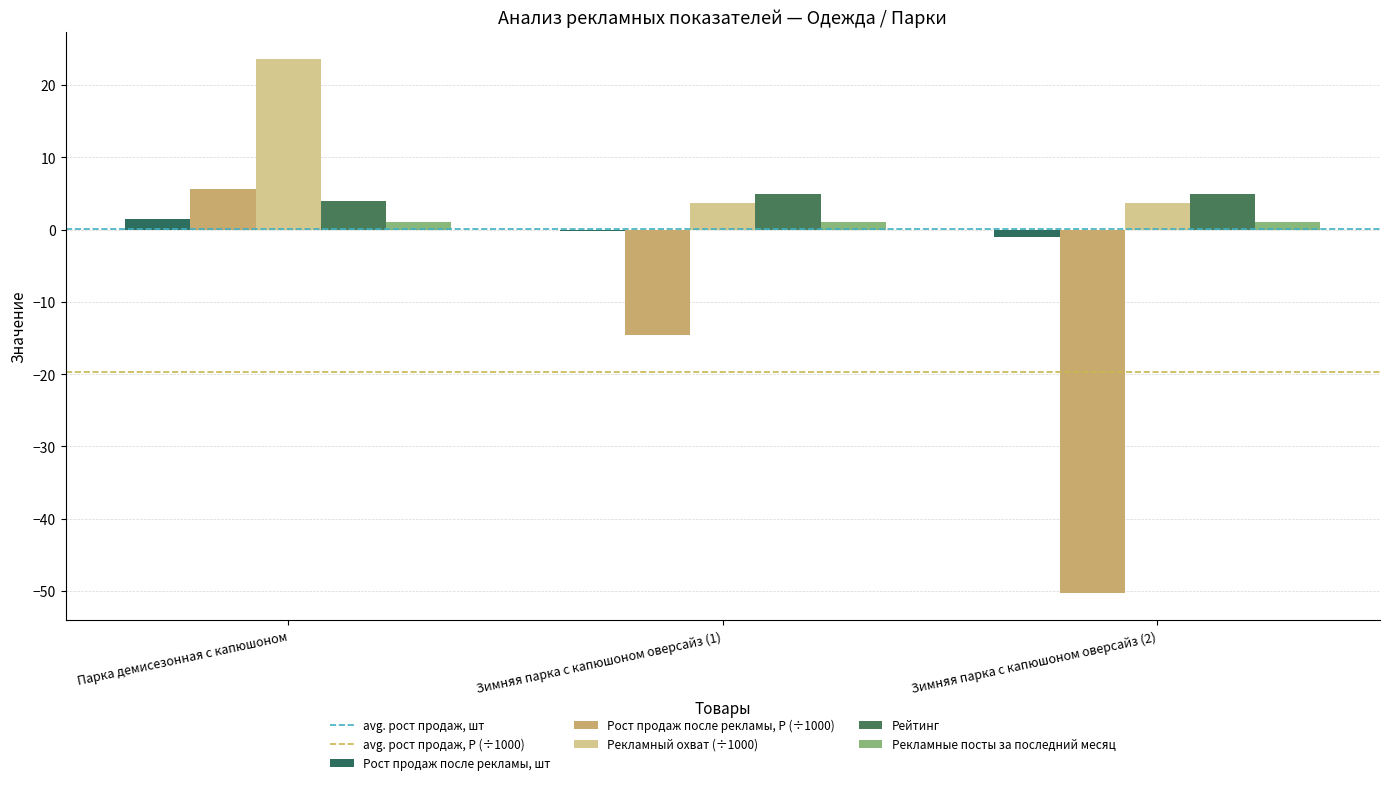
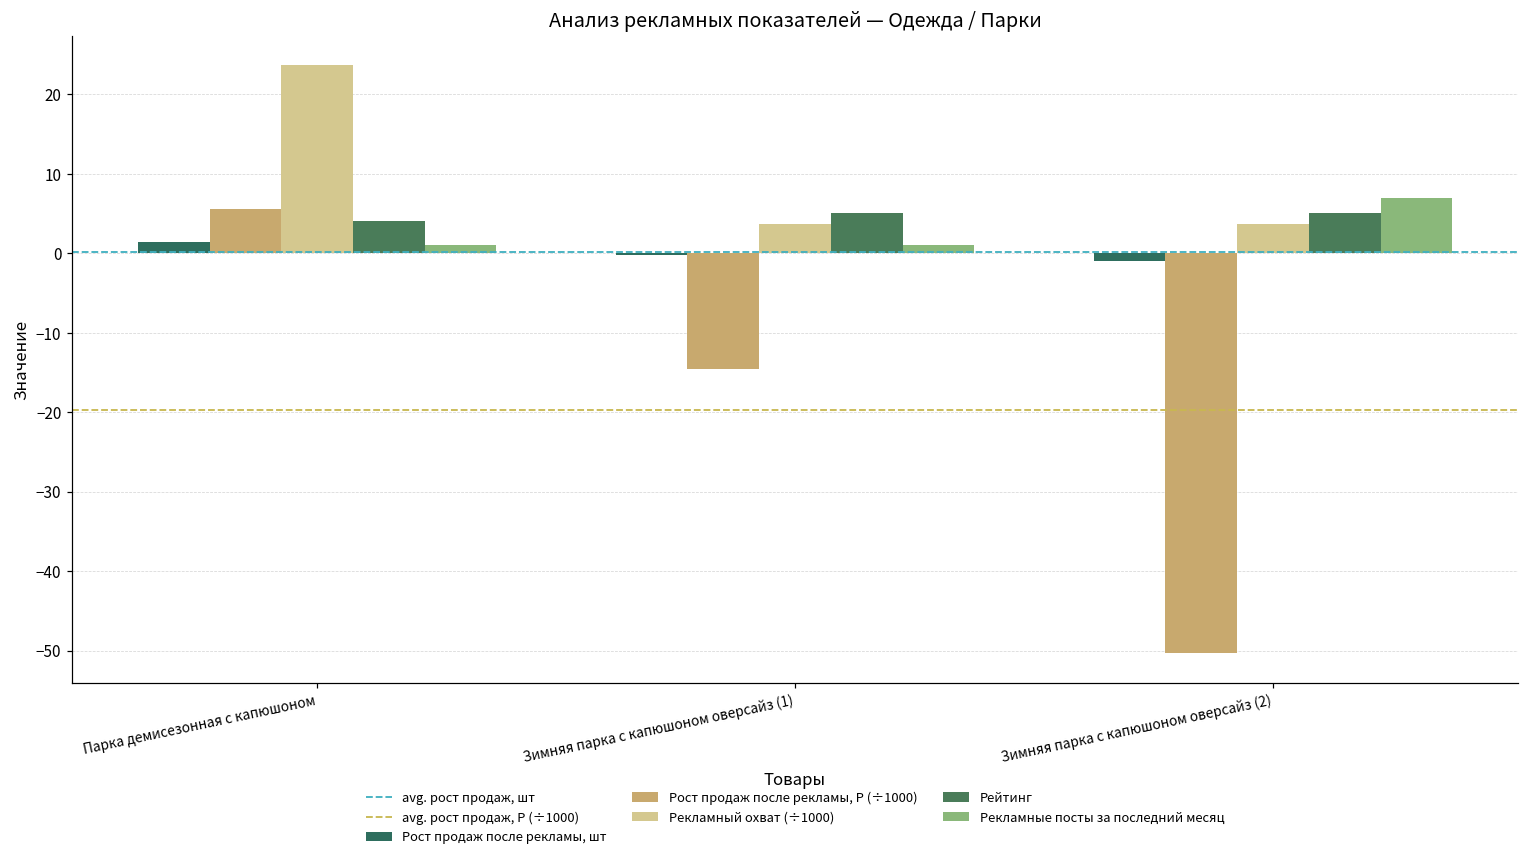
Рекламные посты за последний месяц, Зимняя парка с капюшоном оверсайз (2): 1 -> 7
